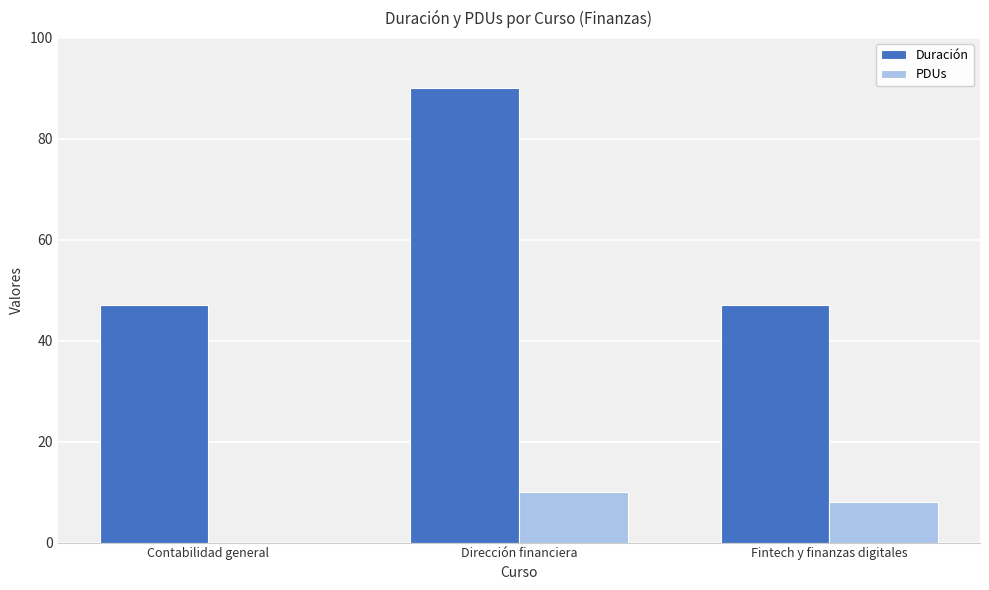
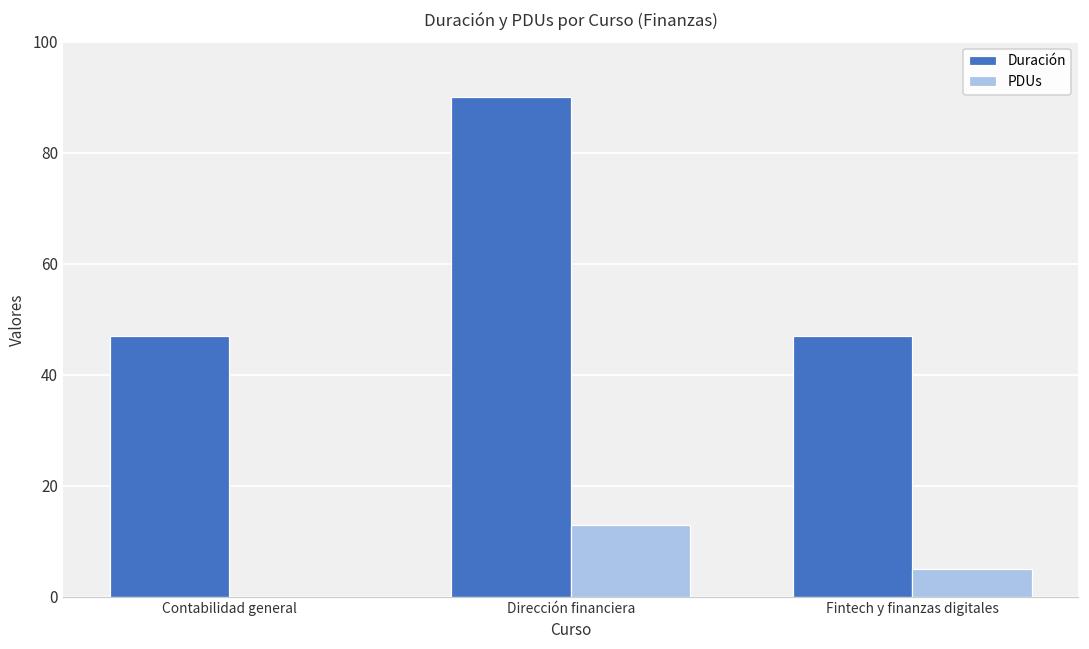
PDUs, Dirección financiera: 10 -> 13
PDUs, Fintech y finanzas digitales: 8 -> 5
